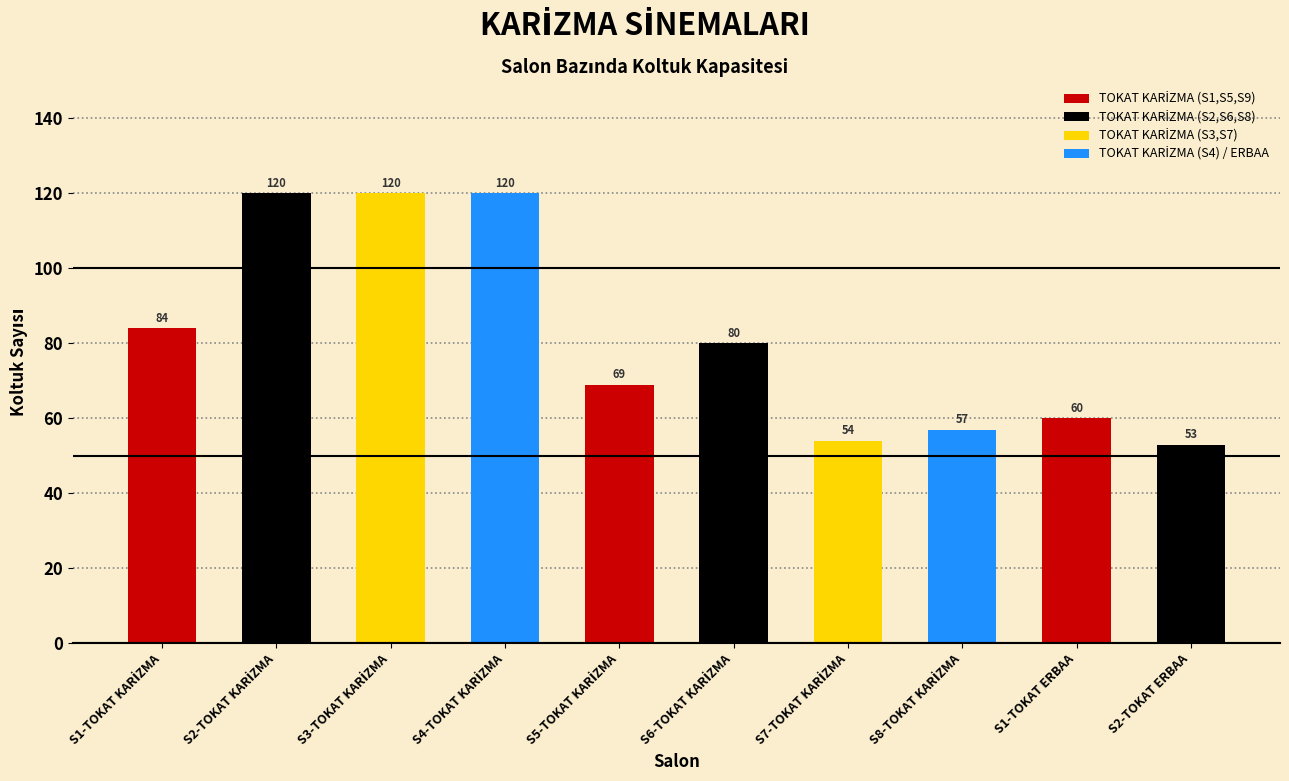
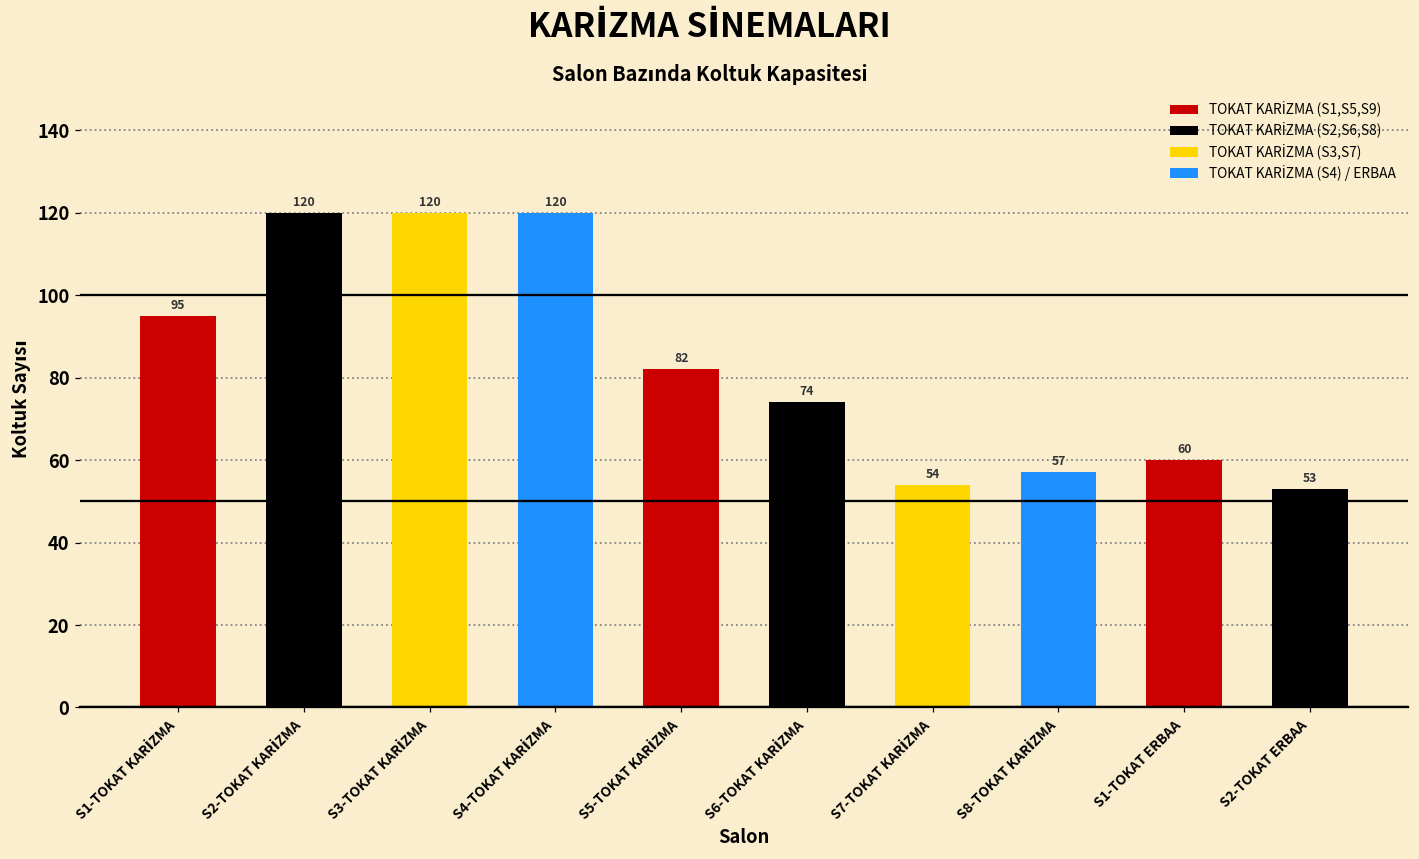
S1-TOKAT KARİZMA: 84 -> 95
S5-TOKAT KARİZMA: 69 -> 82
S6-TOKAT KARİZMA: 80 -> 74
